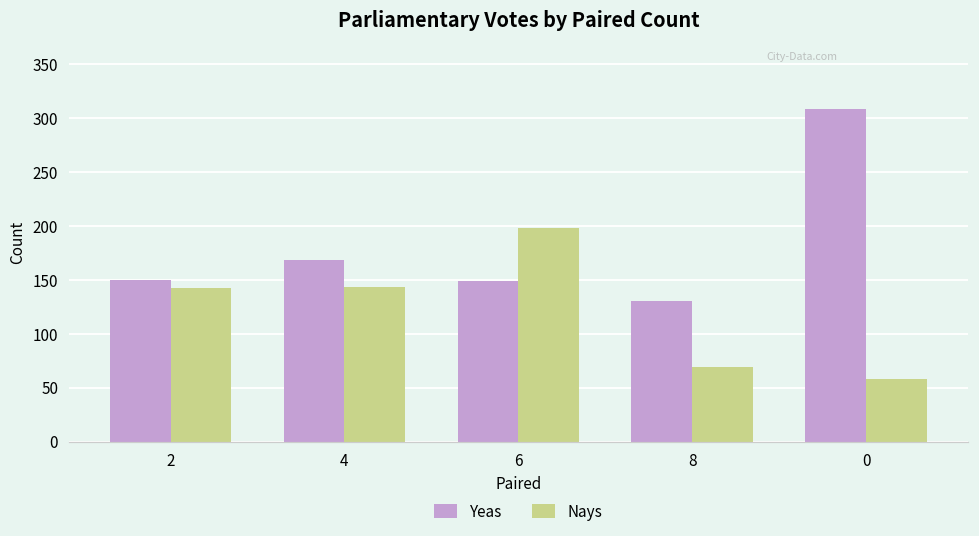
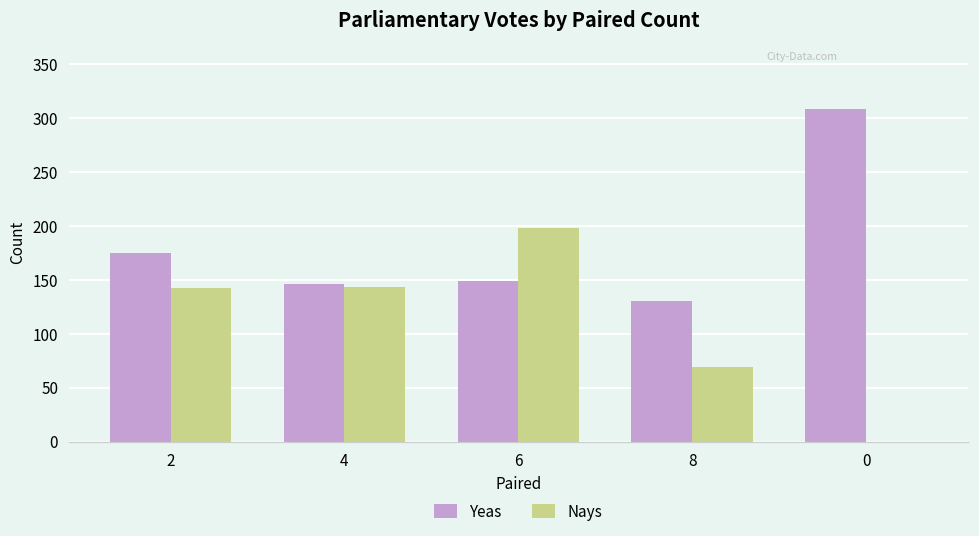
Yeas, 2: 150 -> 180
Yeas, 4: 170 -> 150
Nays, 0: 60 -> 0
